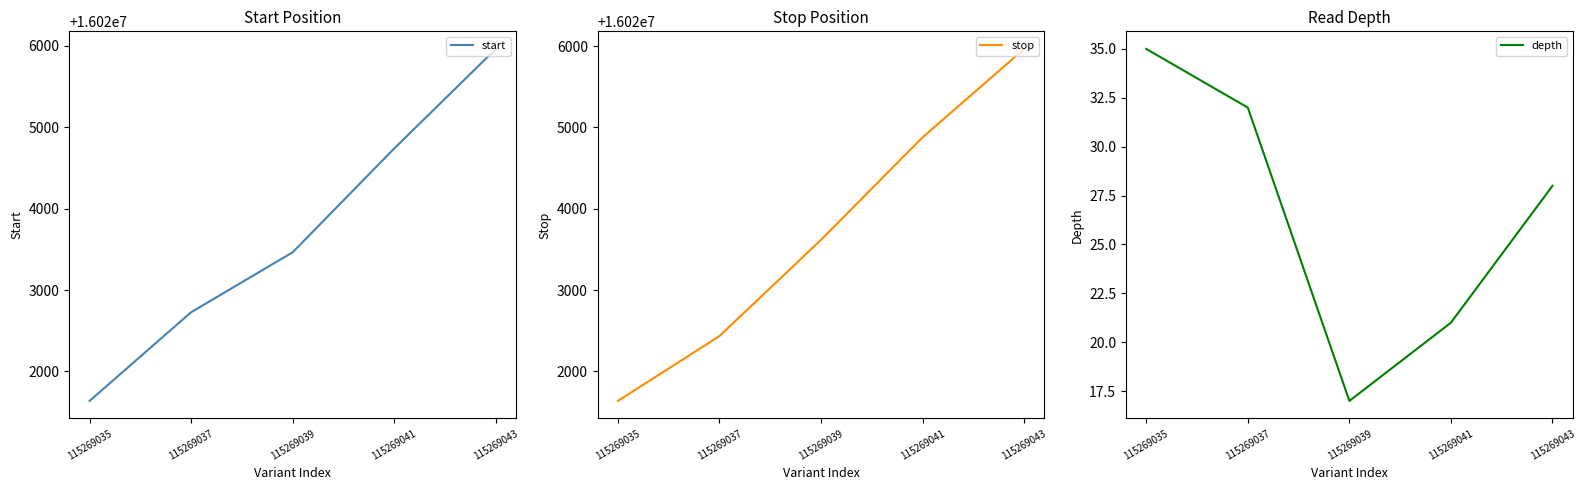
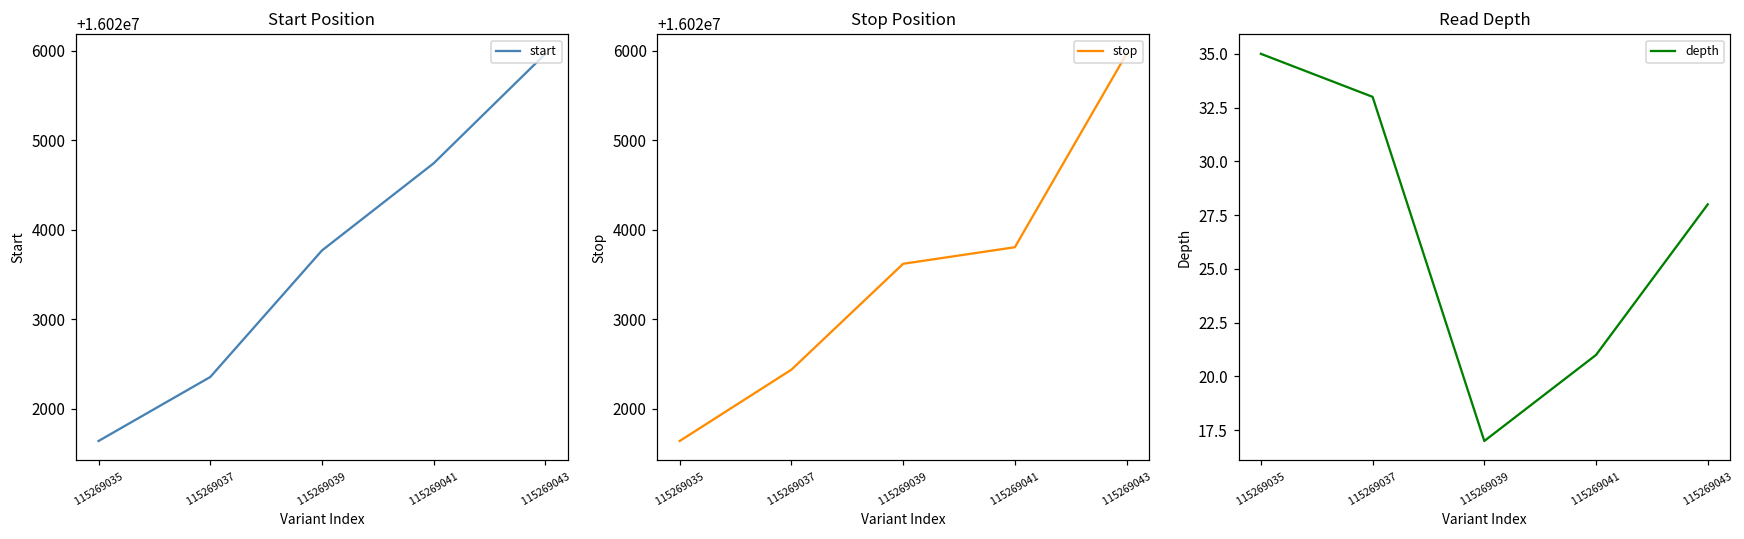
Start Position, 115269037: 16022700 -> 16022400
Start Position, 115269039: 16023500 -> 16023800
Stop Position, 115269041: 16024900 -> 16023800
Read Depth, 115269037: 32 -> 33
